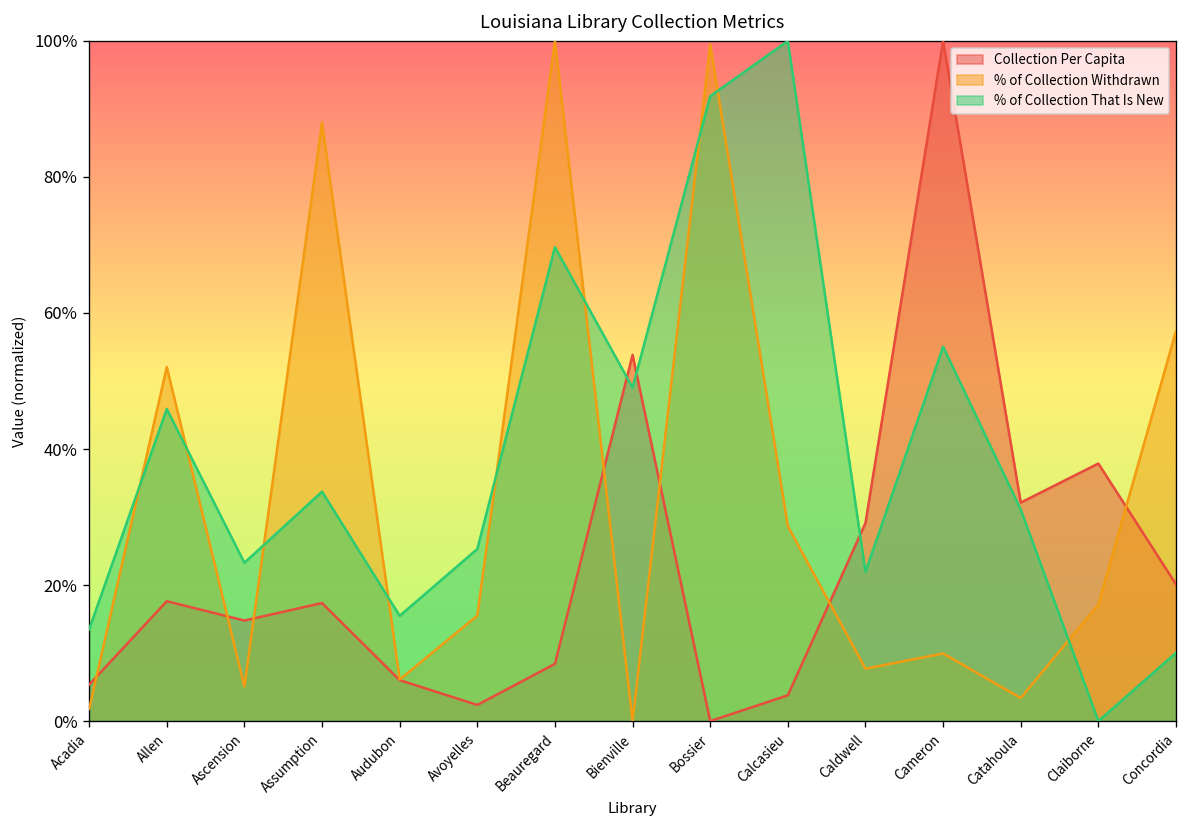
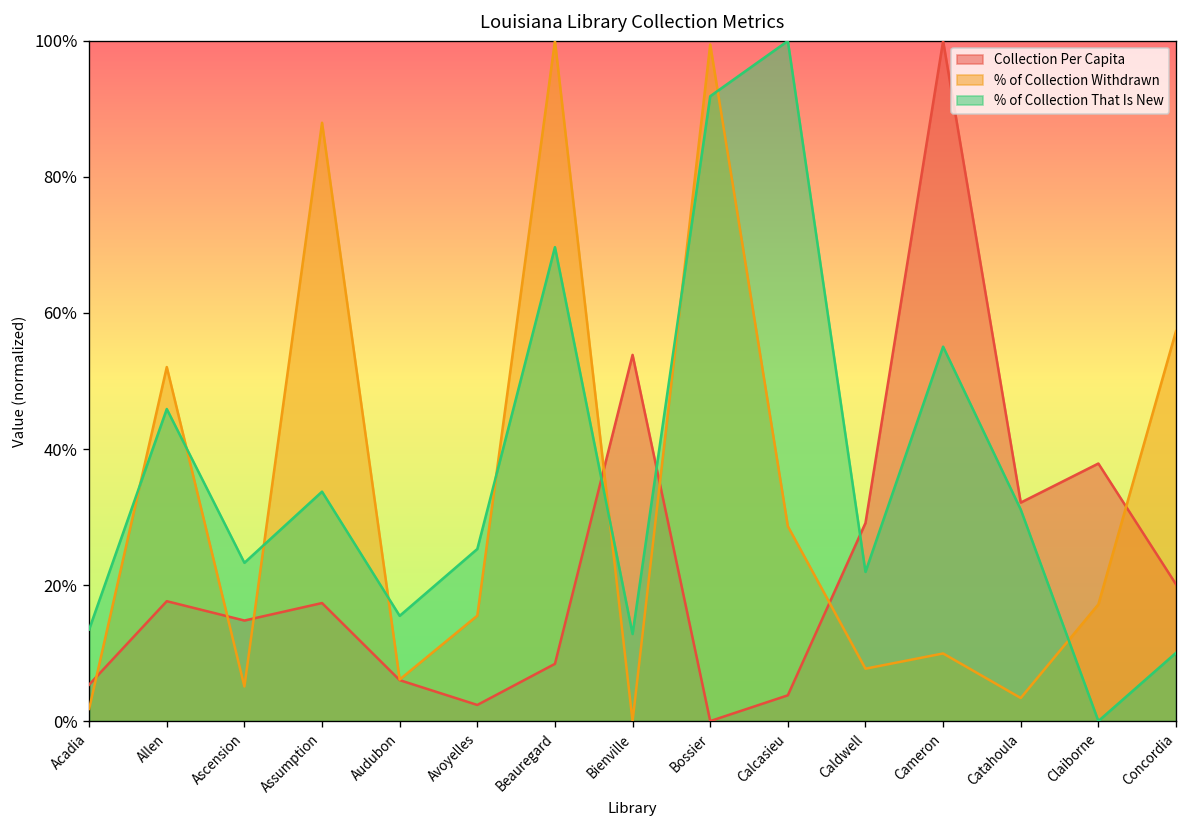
% of Collection That Is New, Bienville: 49% -> 13%
